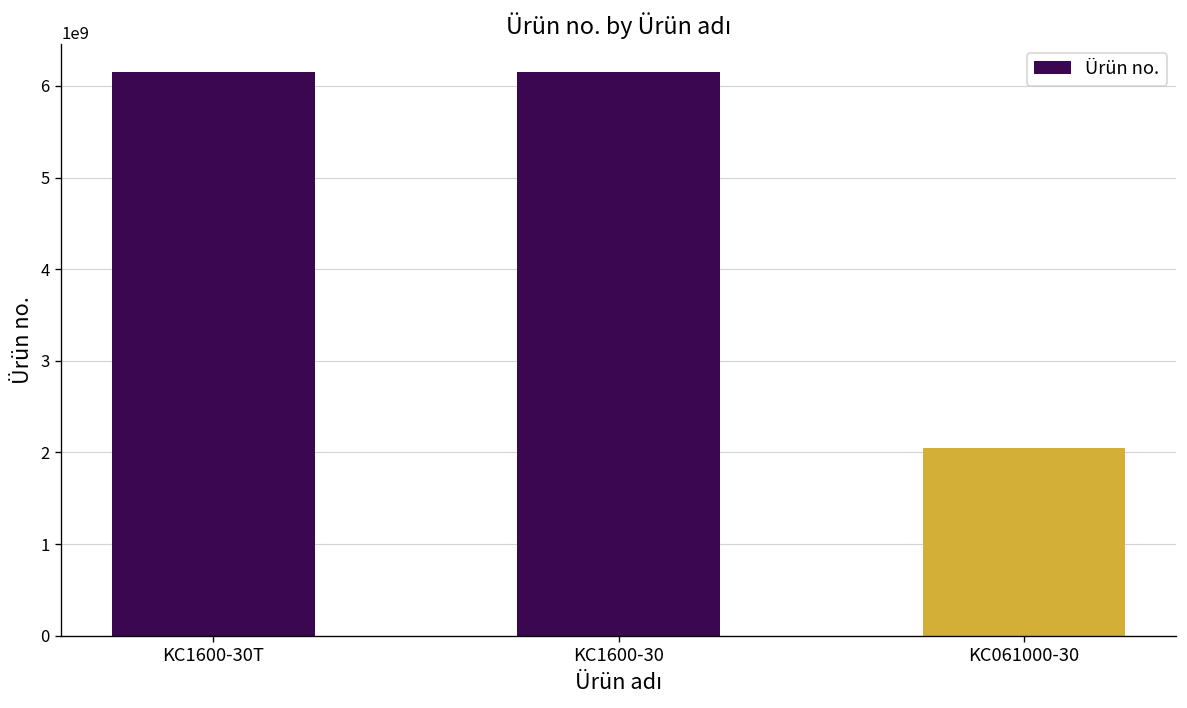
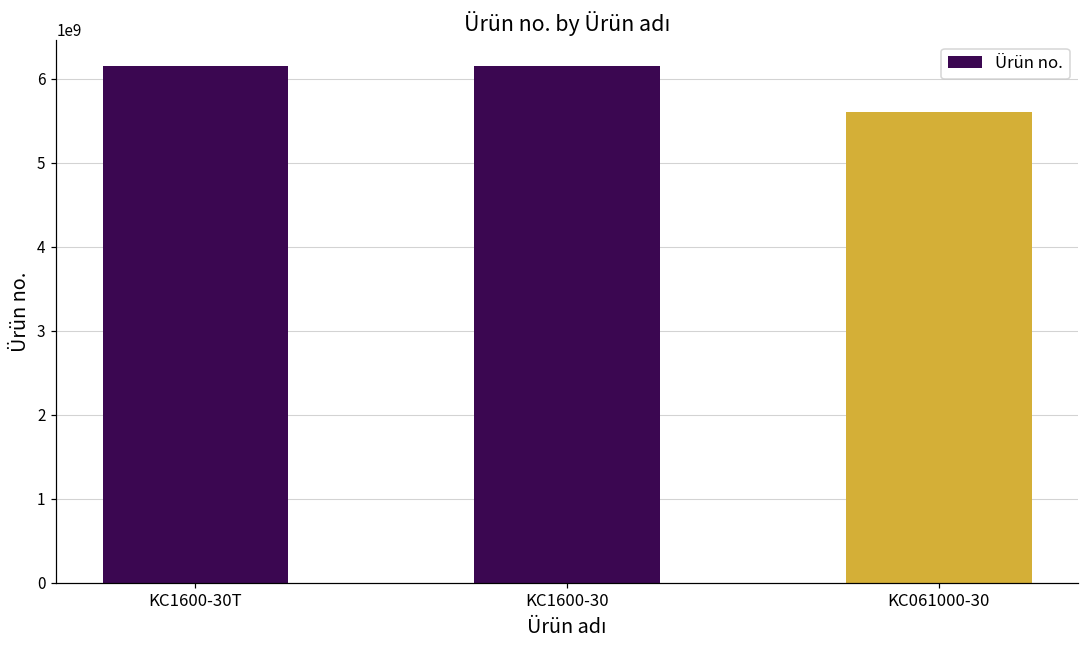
KC061000-30: 2100000000 -> 5600000000
